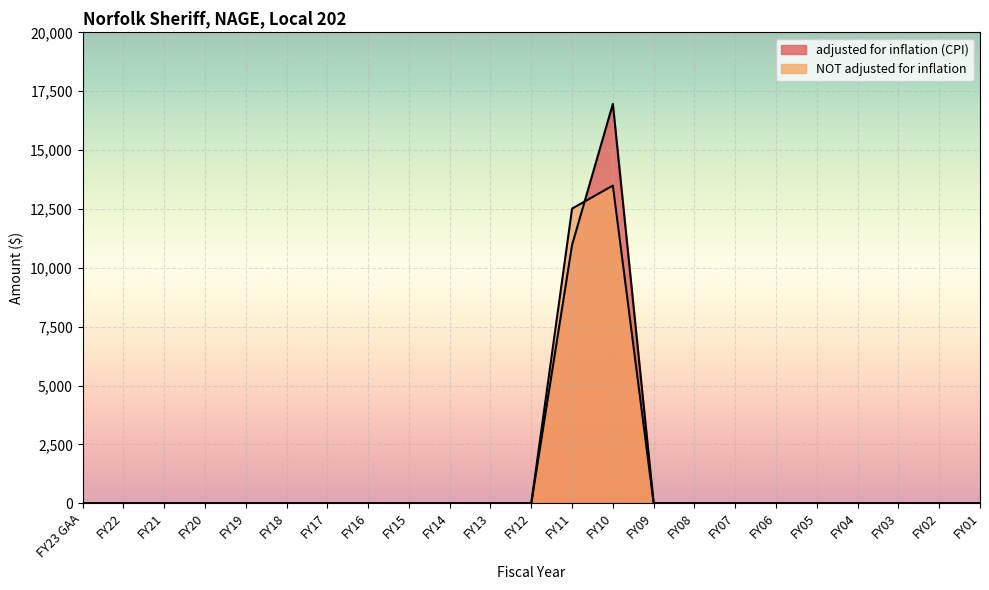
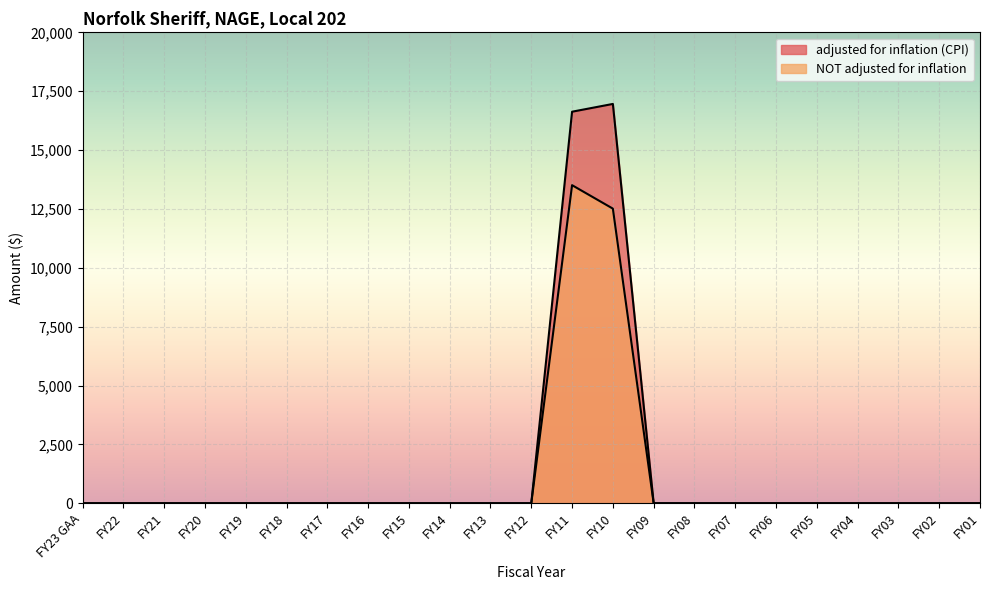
adjusted for inflation (CPI), FY11: 11,000 -> 16,600
NOT adjusted for inflation, FY11: 12,500 -> 13,500
NOT adjusted for inflation, FY10: 13,500 -> 12,500
